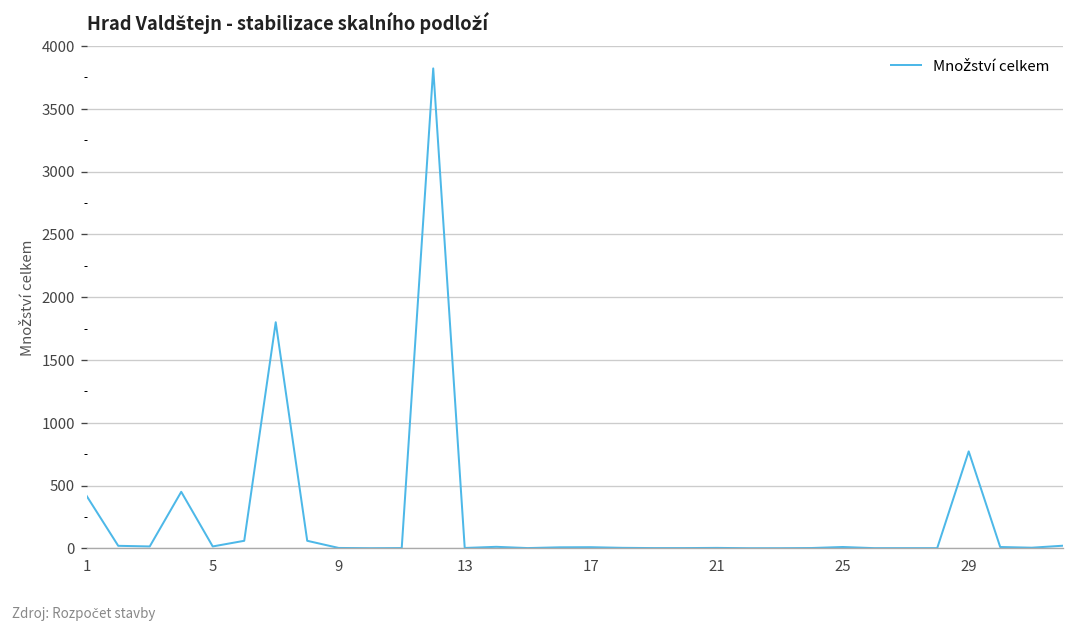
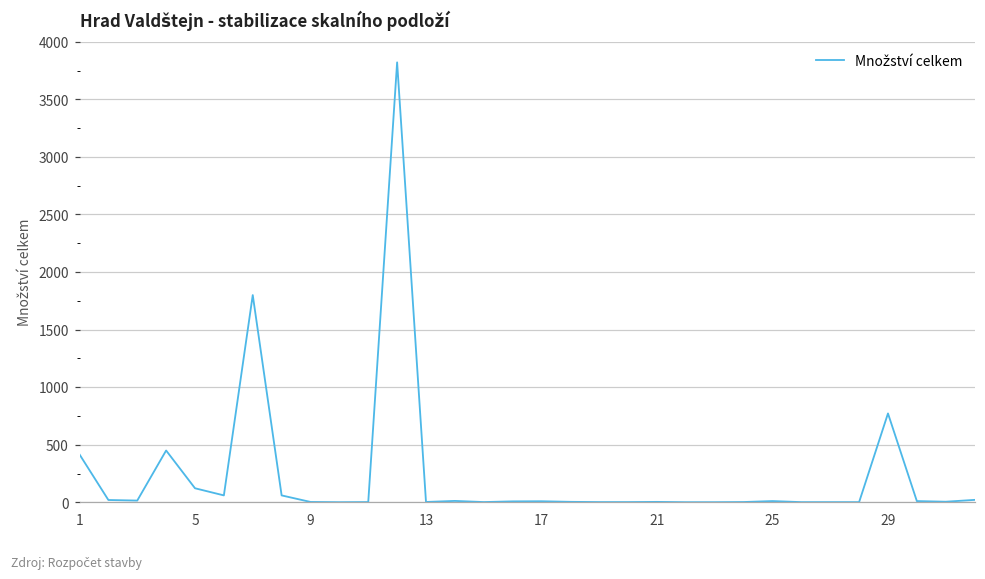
5: 20 -> 120
